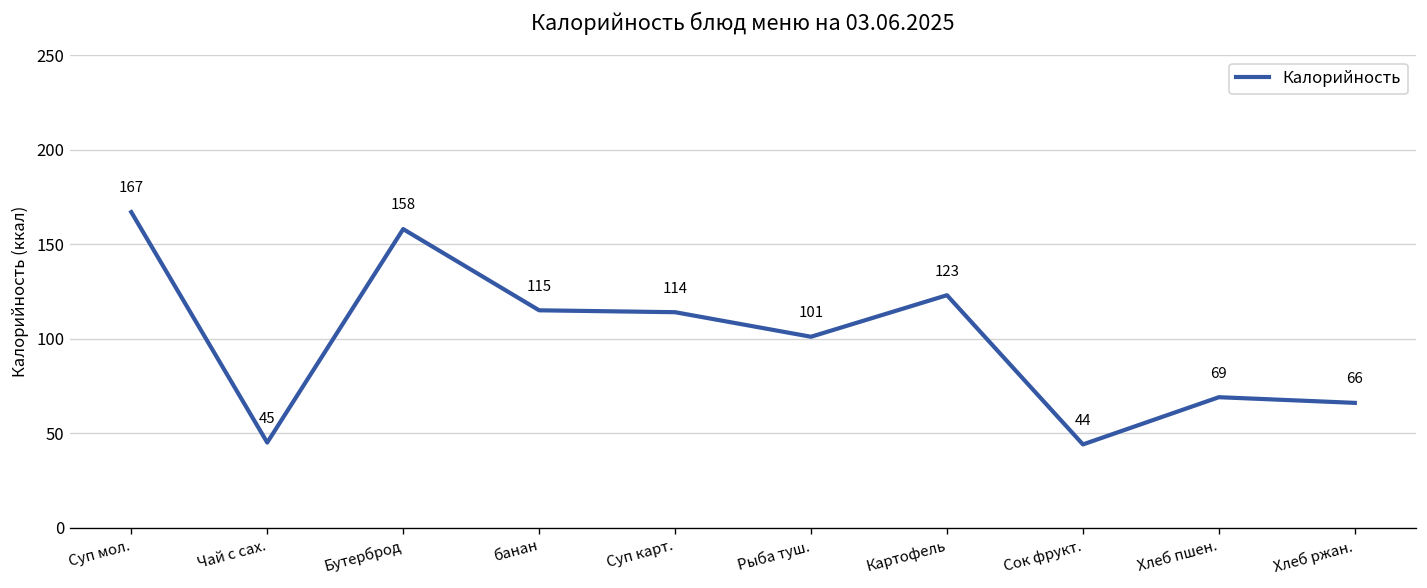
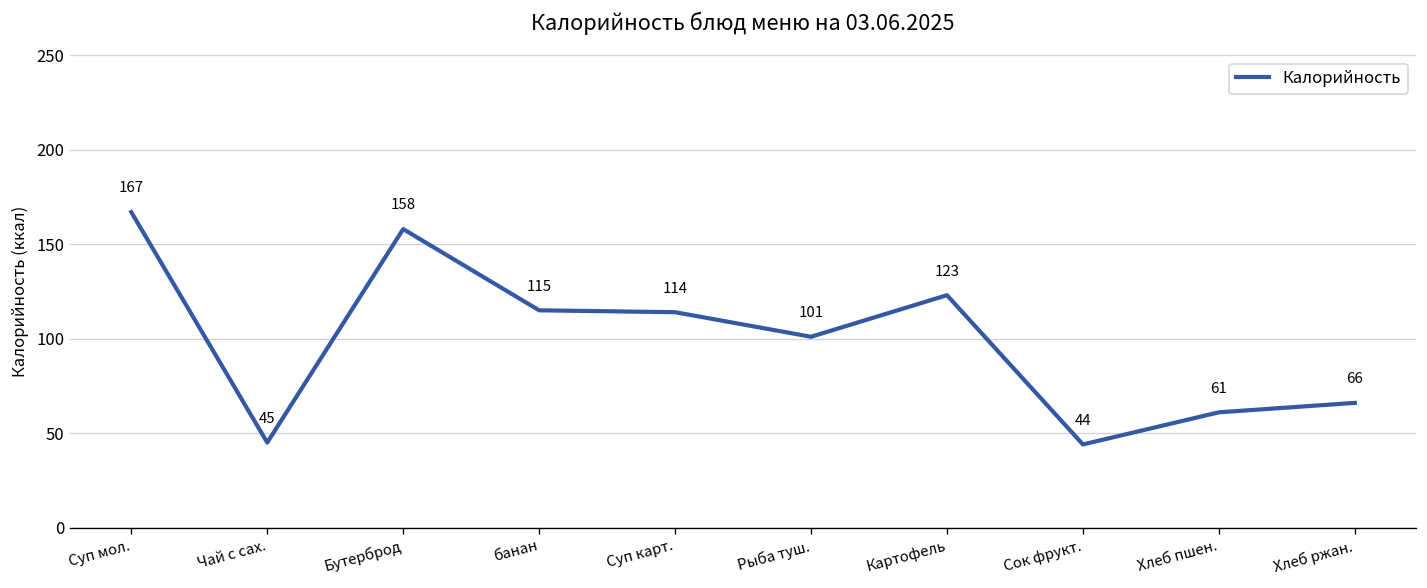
Хлеб пшен.: 69 -> 61
